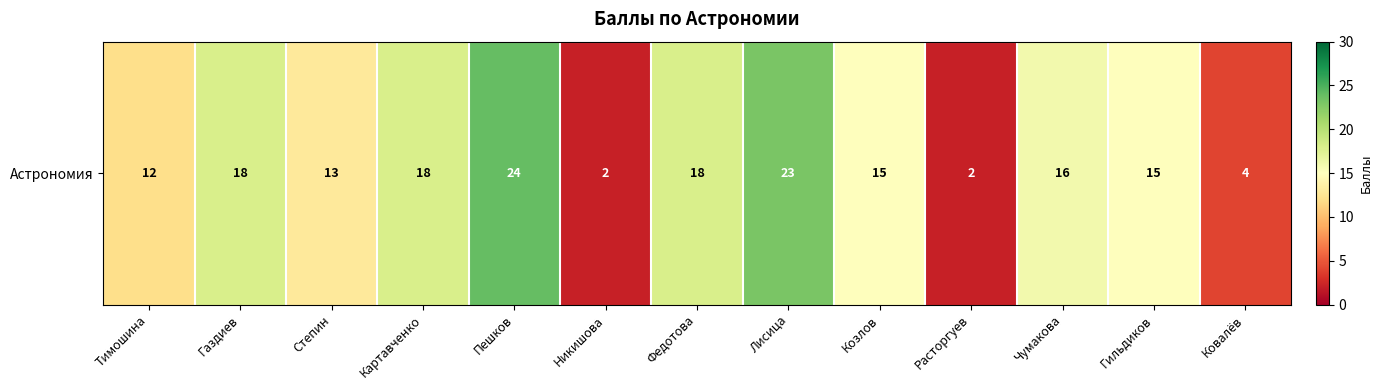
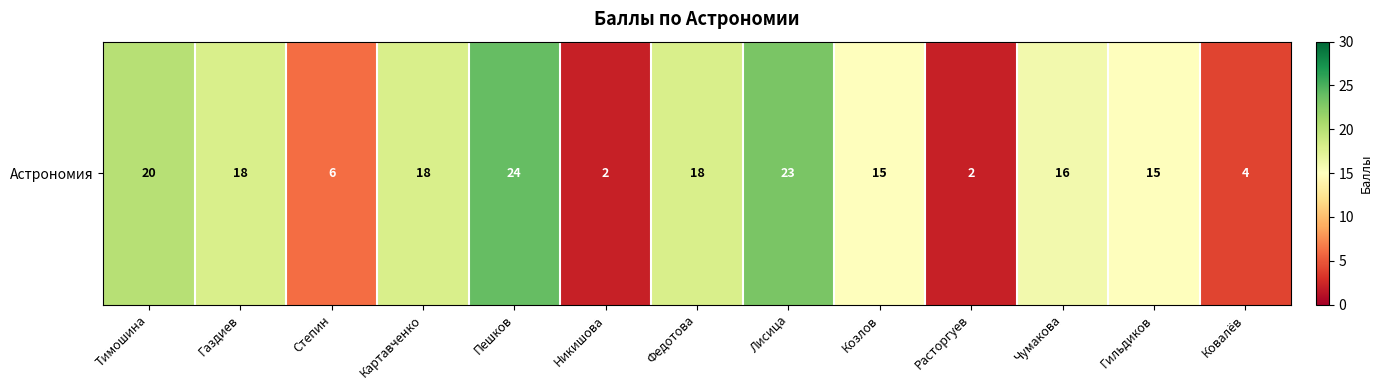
Астрономия, Тимошина: 12 -> 20
Астрономия, Степин: 13 -> 6
